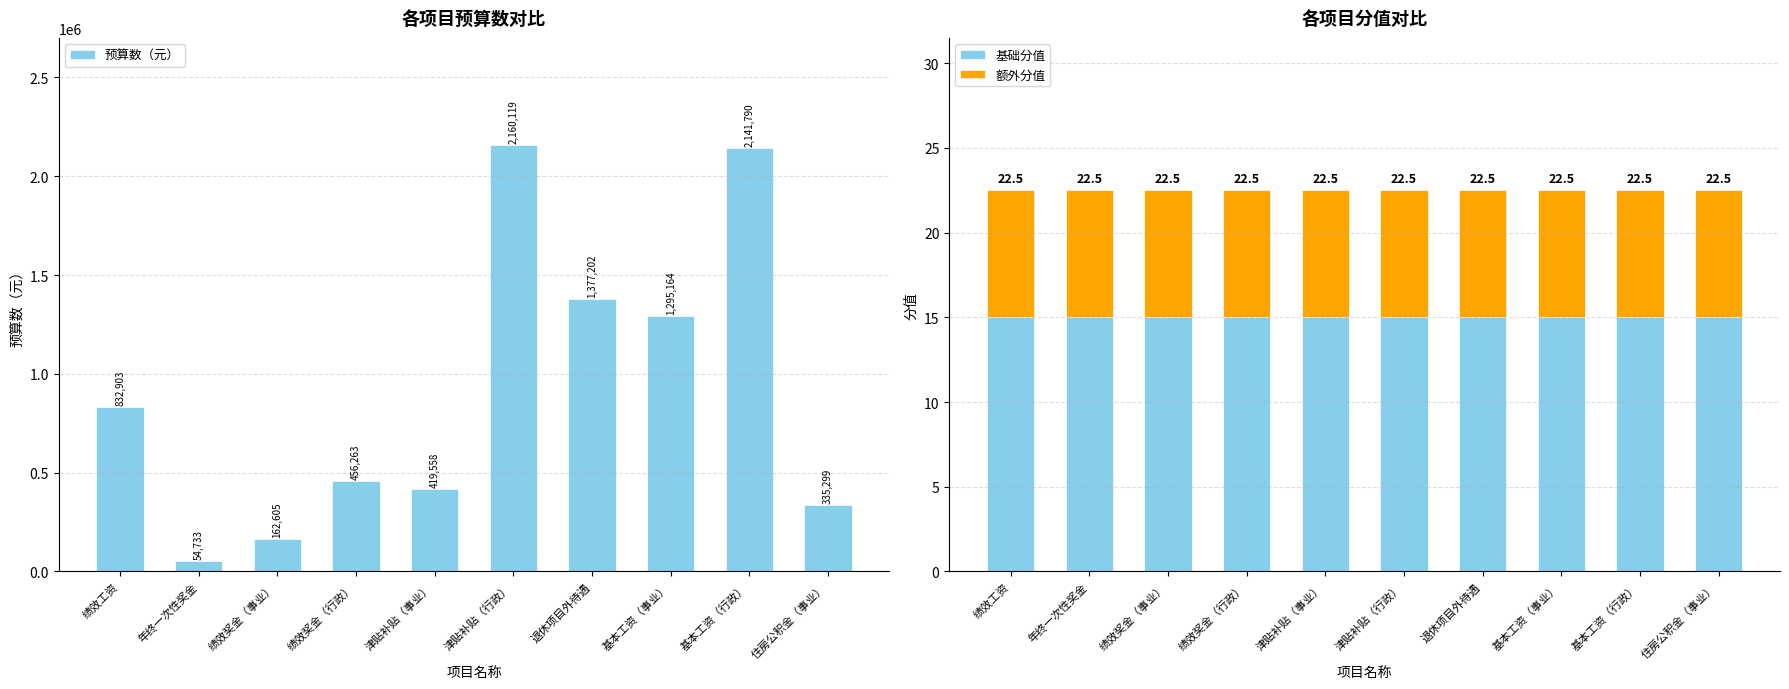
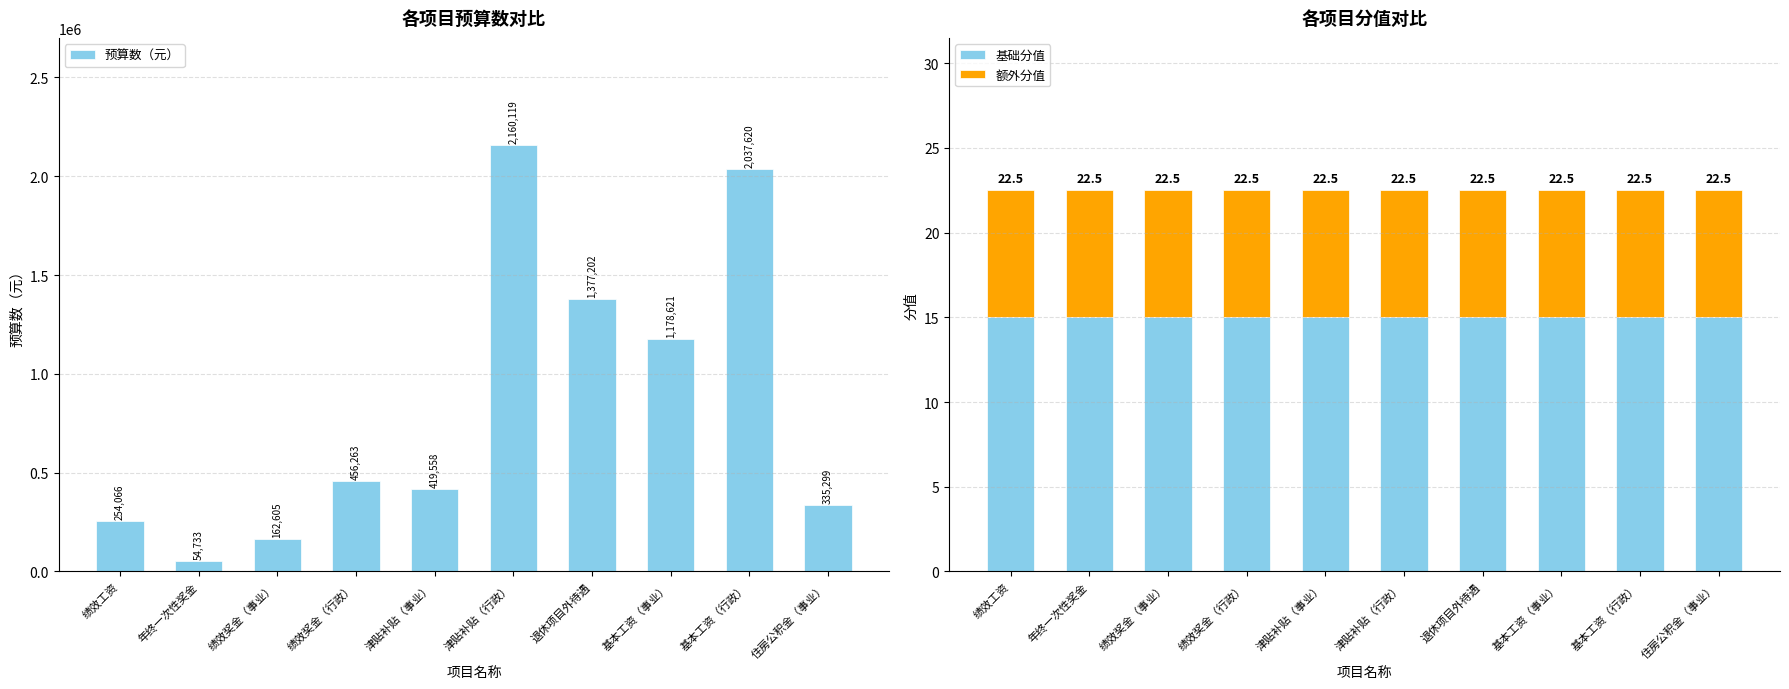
各项目预算数对比, 绩效工资: 832,903 -> 254,066
各项目预算数对比, 基本工资（事业）: 1,295,164 -> 1,178,621
各项目预算数对比, 基本工资（行政）: 2,141,790 -> 2,037,620
